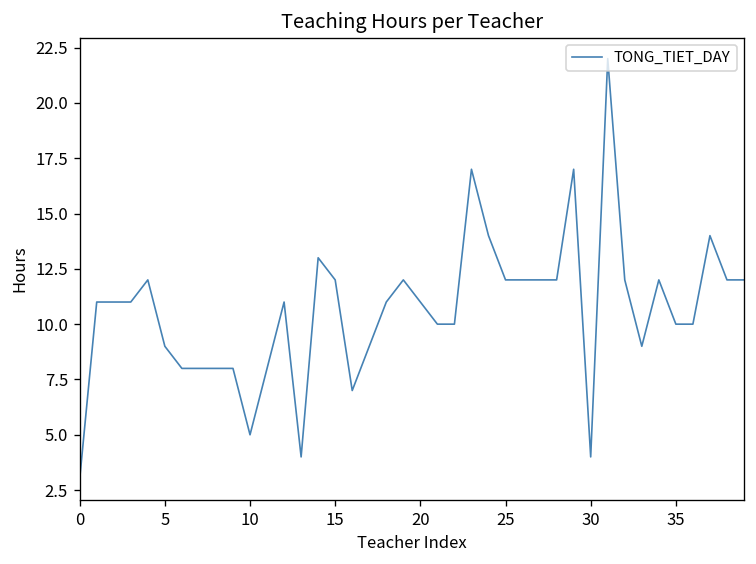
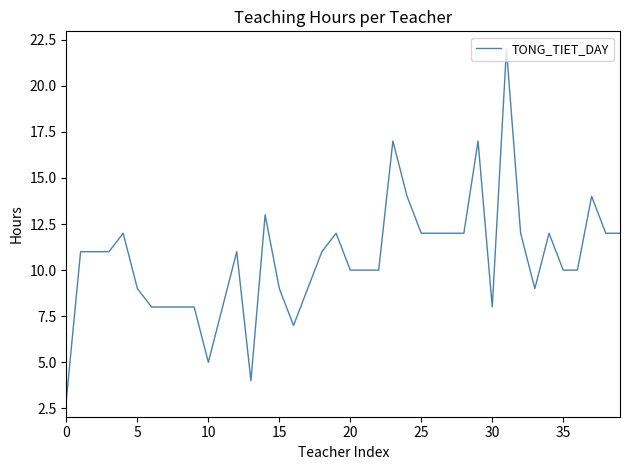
15: 12 -> 9
20: 11 -> 10
30: 4 -> 8
